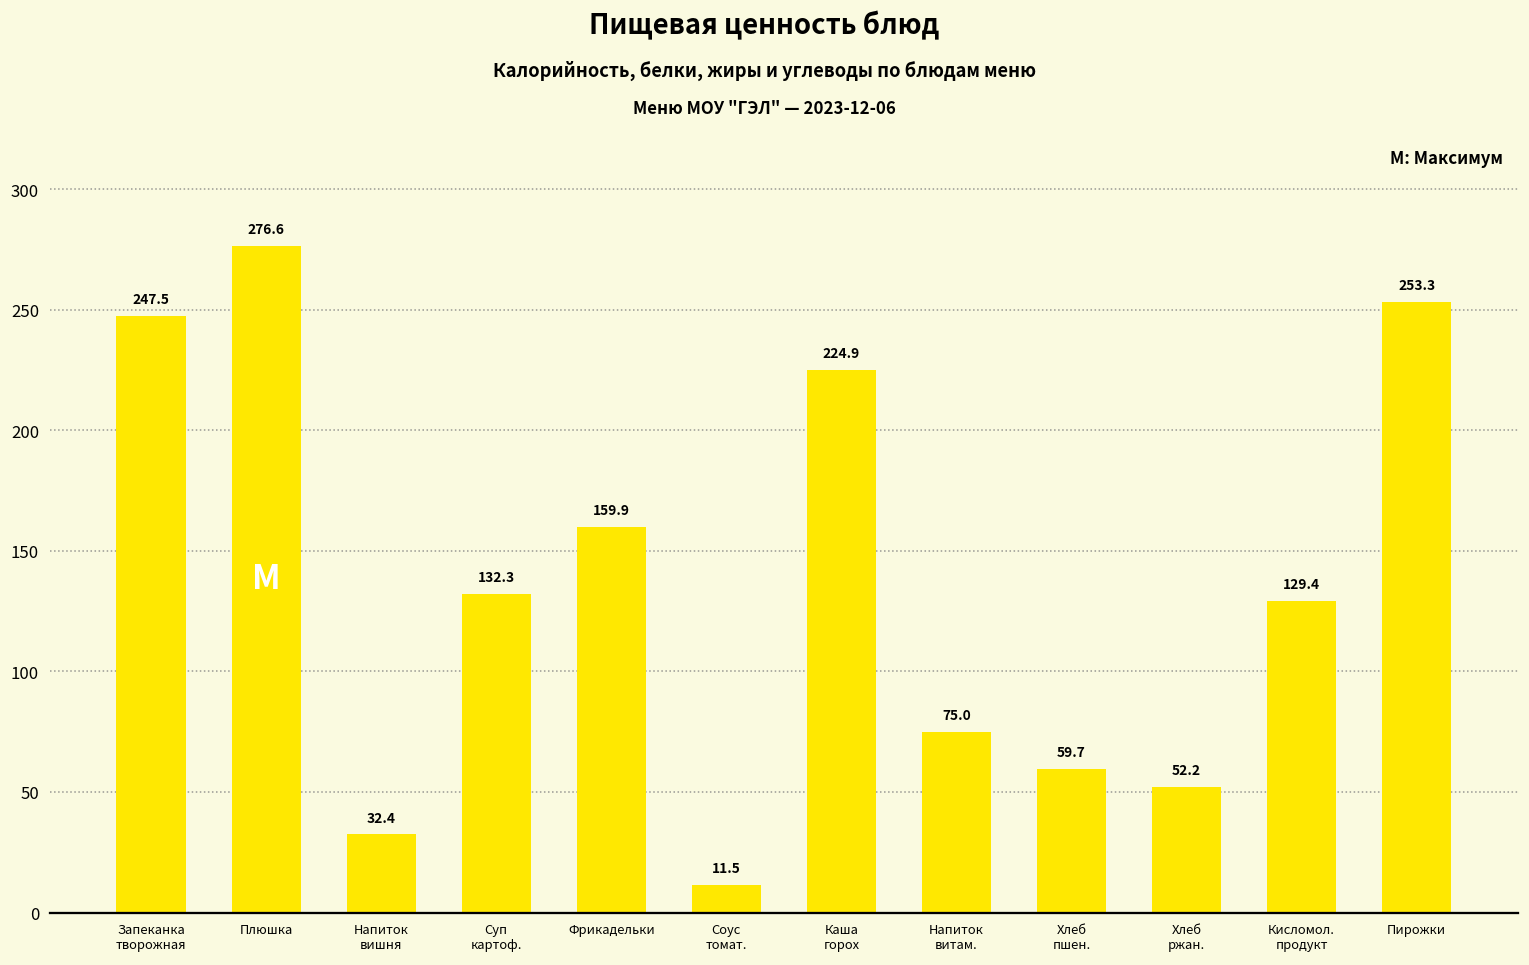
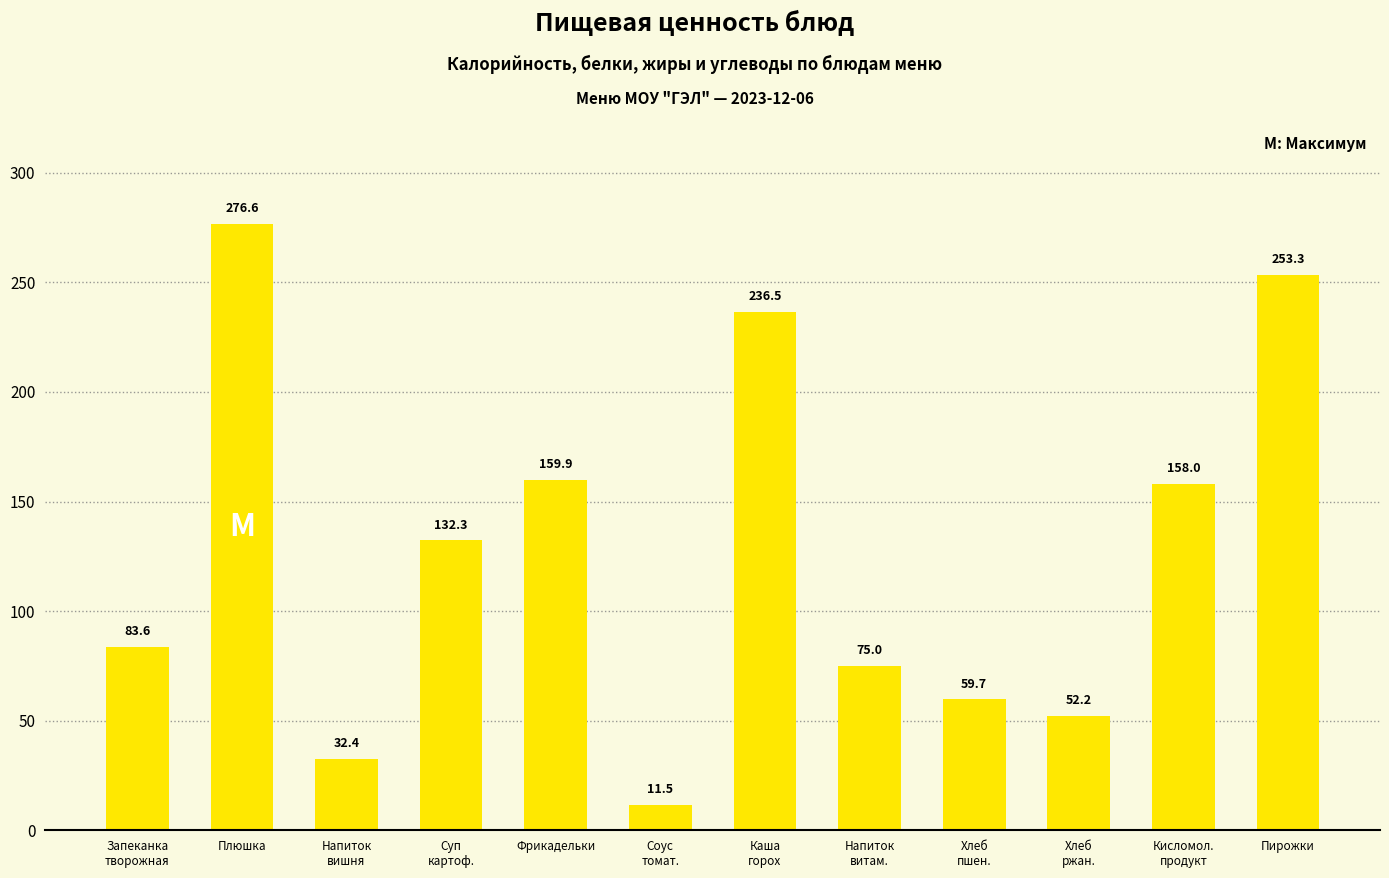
Запеканка творожная: 247.5 -> 83.6
Каша горох: 224.9 -> 236.5
Кисломол. продукт: 129.4 -> 158.0
